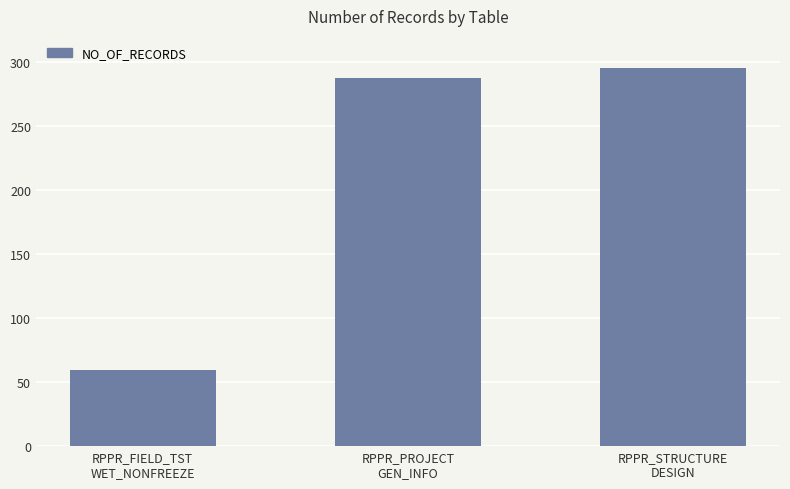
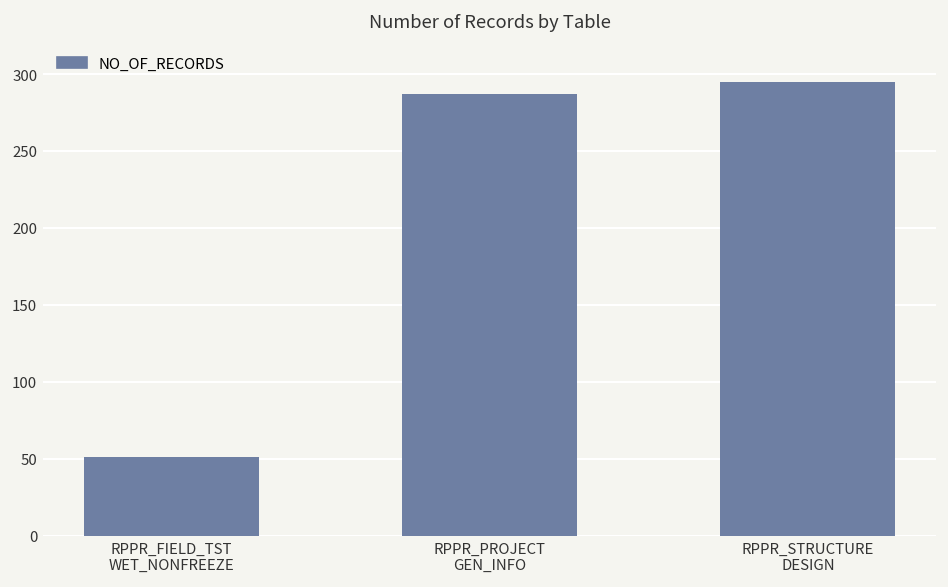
RPPR_FIELD_TST WET_NONFREEZE: 59 -> 51
